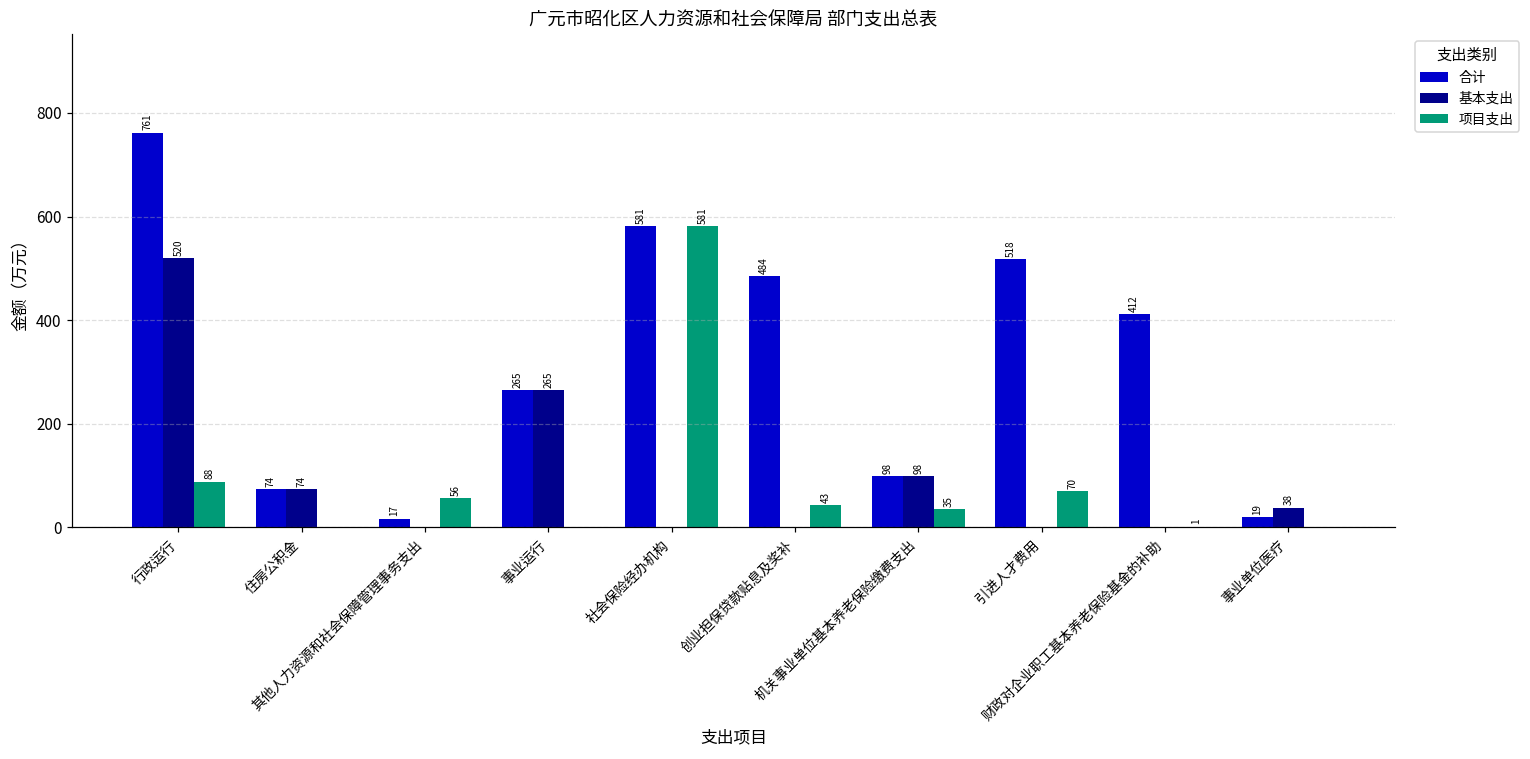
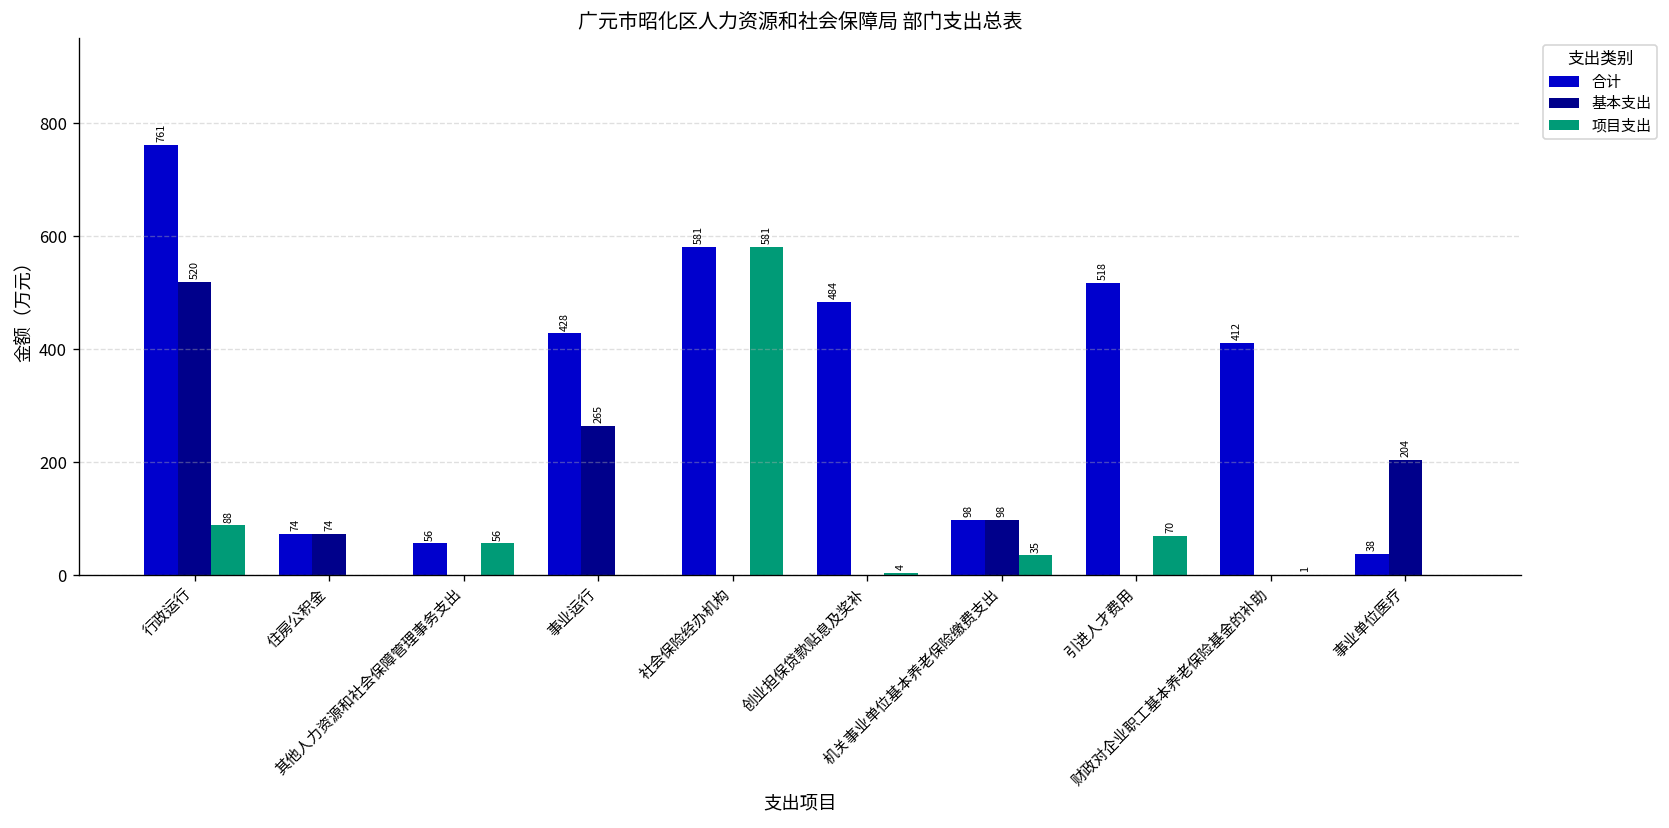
合计, 其他人力资源和社会保障管理事务支出: 17 -> 56
合计, 事业运行: 265 -> 428
项目支出, 创业担保贷款贴息及奖补: 43 -> 4
合计, 事业单位医疗: 19 -> 38
基本支出, 事业单位医疗: 38 -> 204
